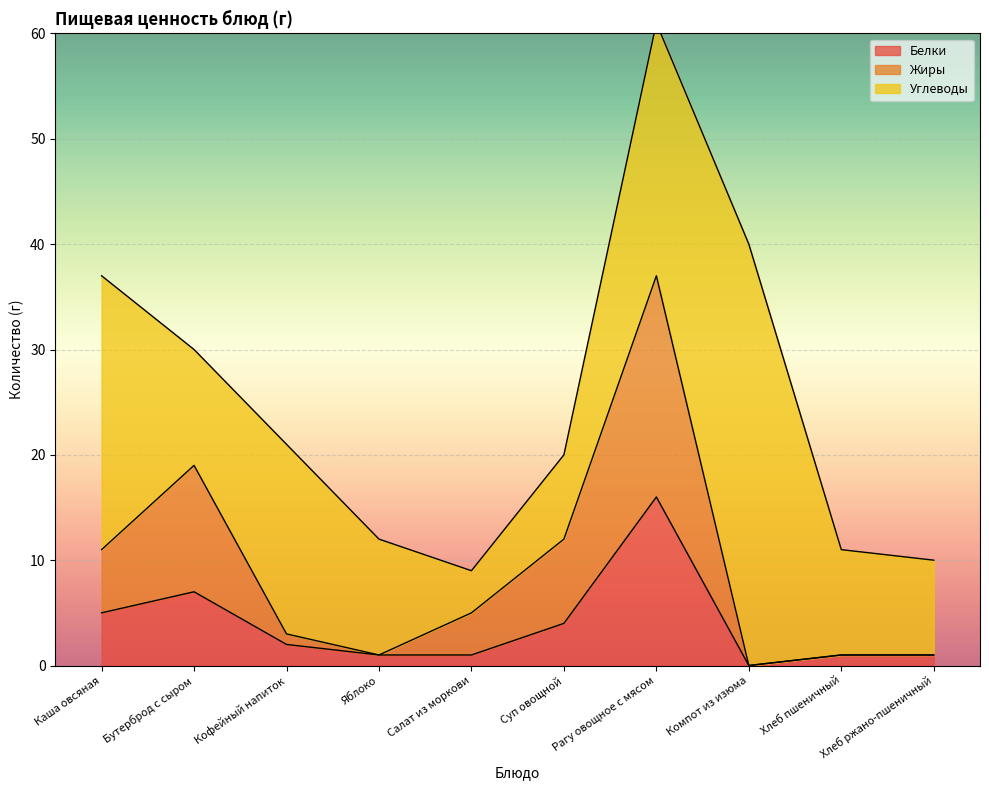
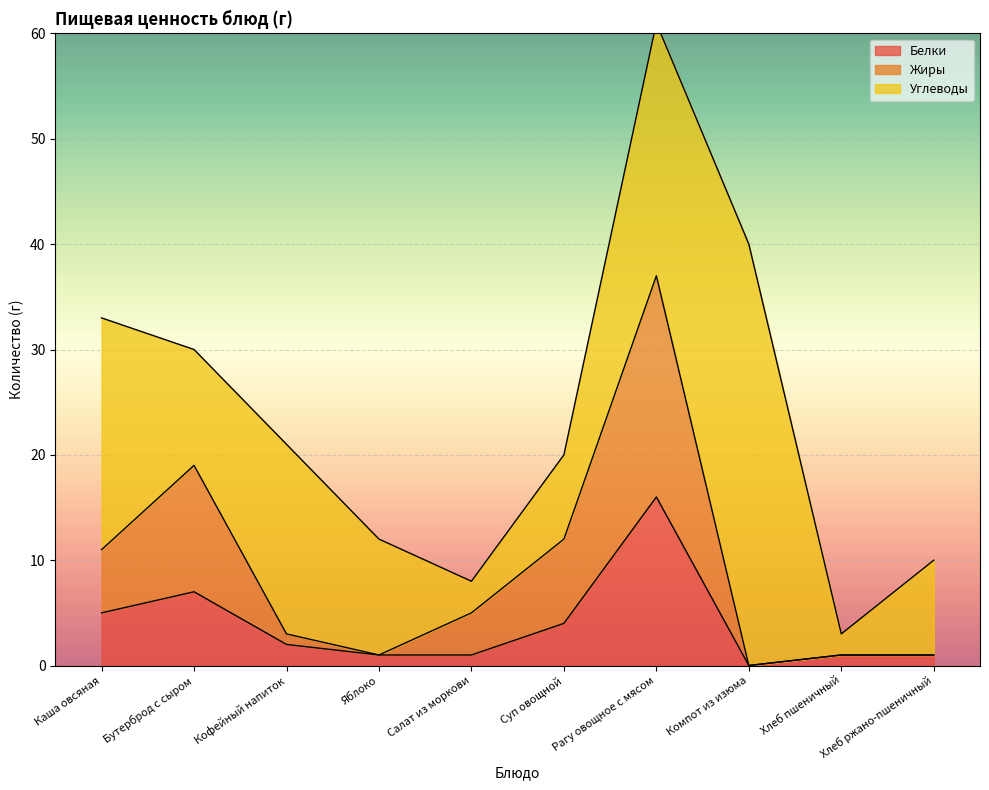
Углеводы, Каша овсяная: 26 -> 22
Углеводы, Салат из моркови: 4 -> 3
Углеводы, Хлеб пшеничный: 10 -> 2
